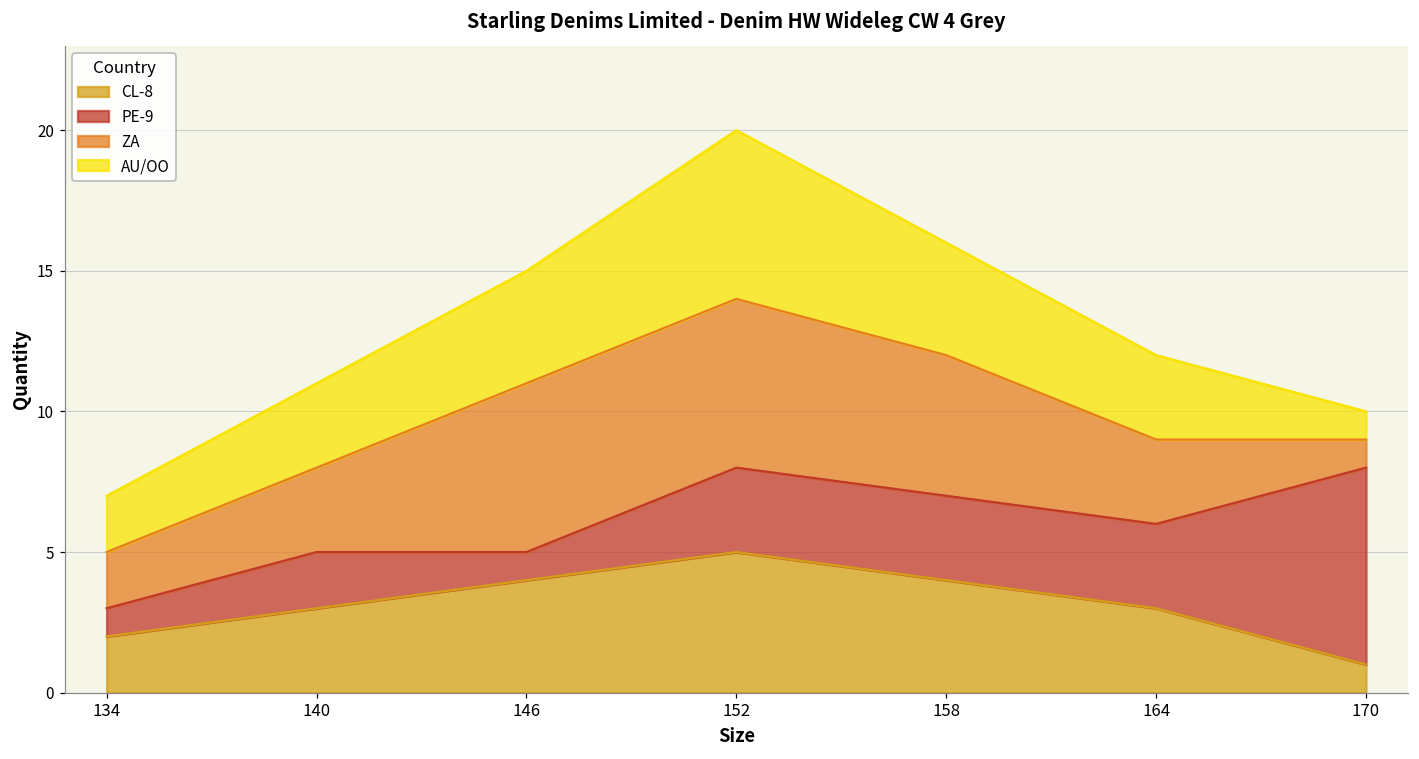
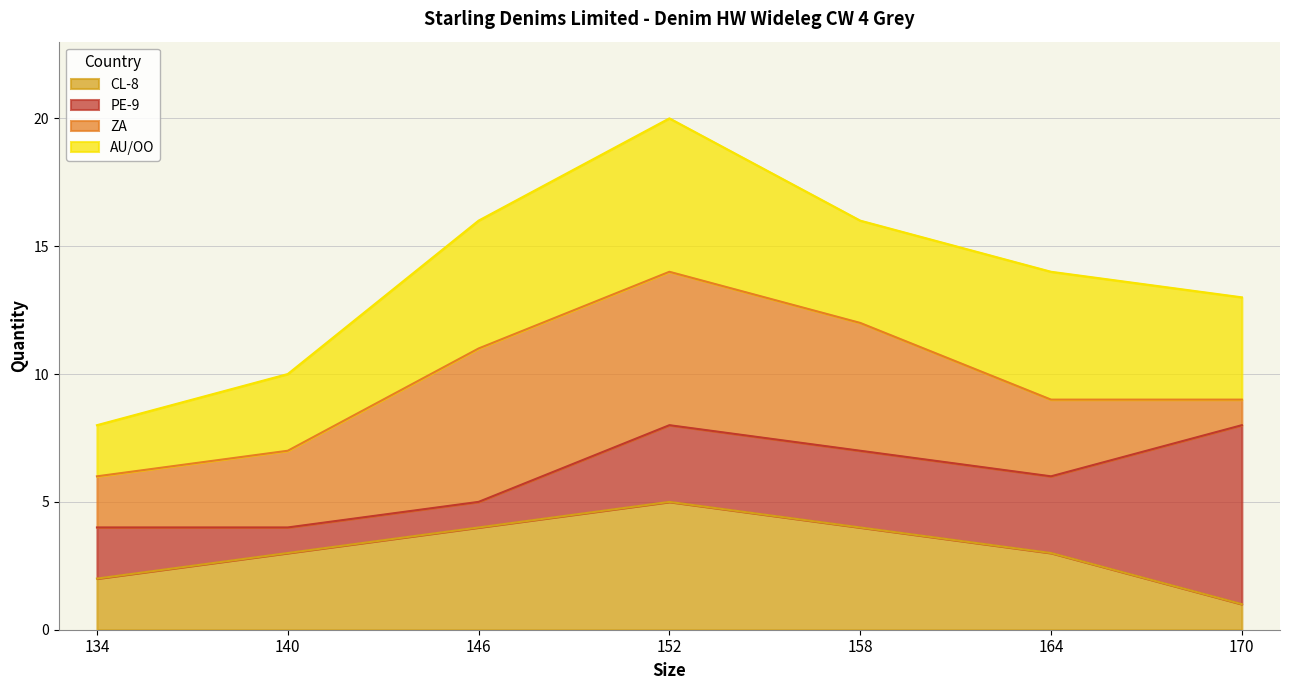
PE-9, 134: 1 -> 2
PE-9, 140: 2 -> 1
AU/OO, 146: 4 -> 5
AU/OO, 164: 3 -> 5
AU/OO, 170: 1 -> 4
